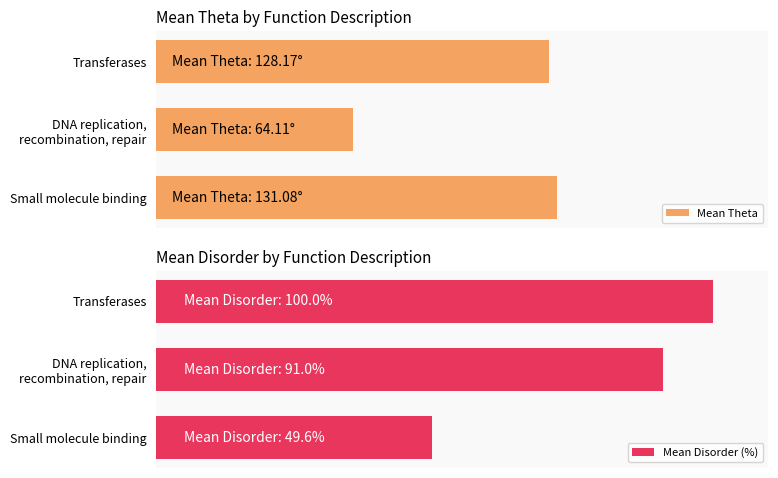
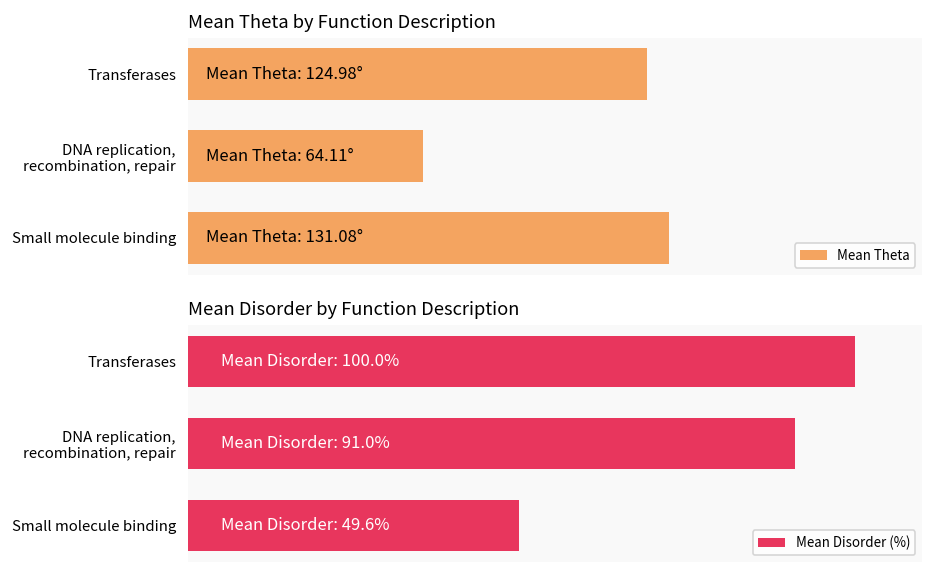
Mean Theta by Function Description, Transferases: 128.17° -> 124.98°
